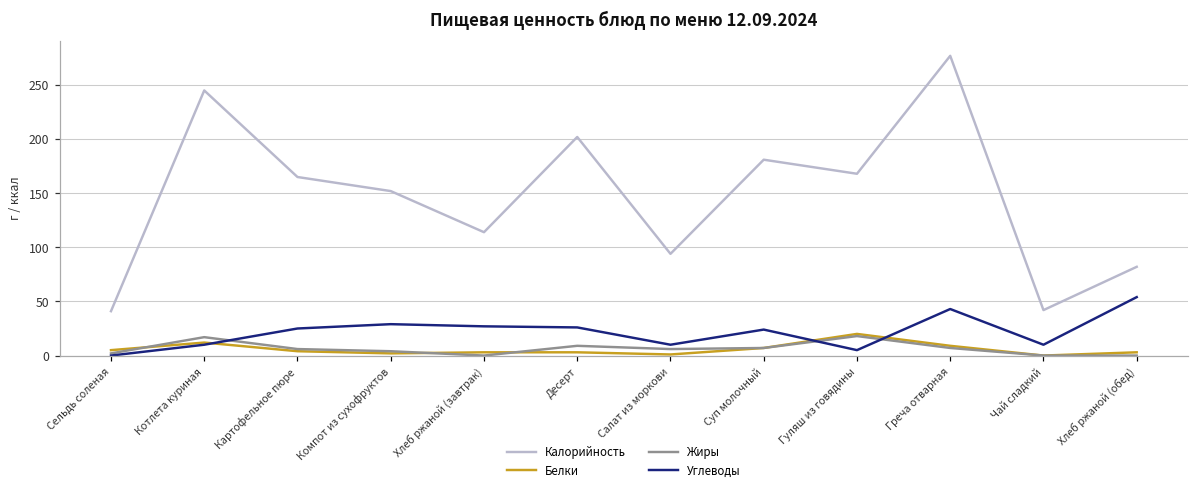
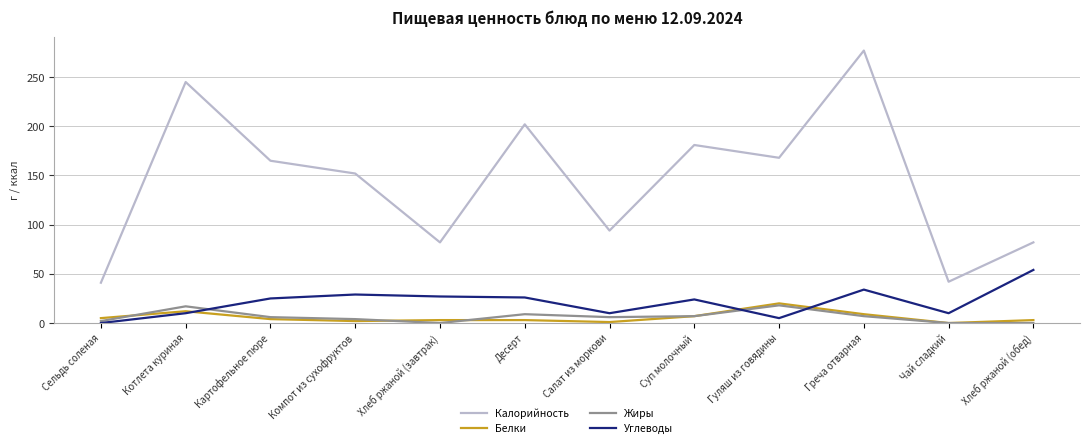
Калорийность, Хлеб ржаной (завтрак): 110 -> 80
Углеводы, Греча отварная: 40 -> 30
